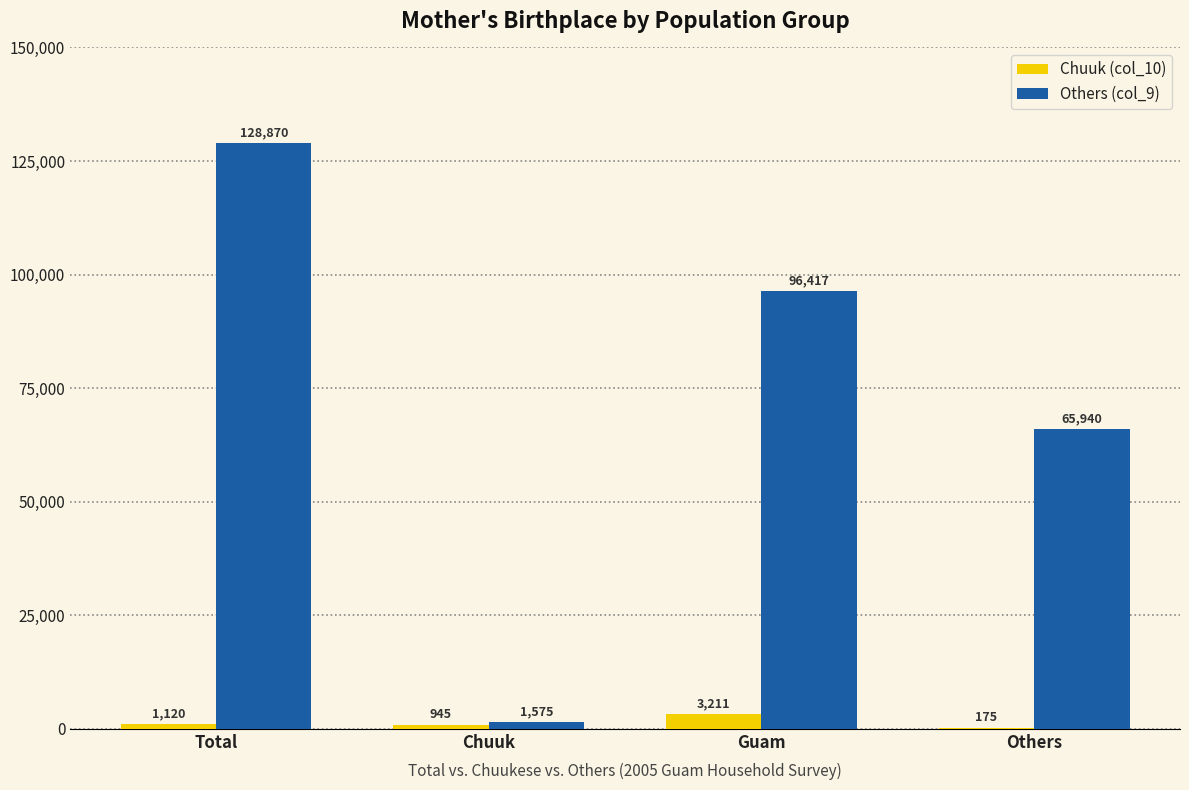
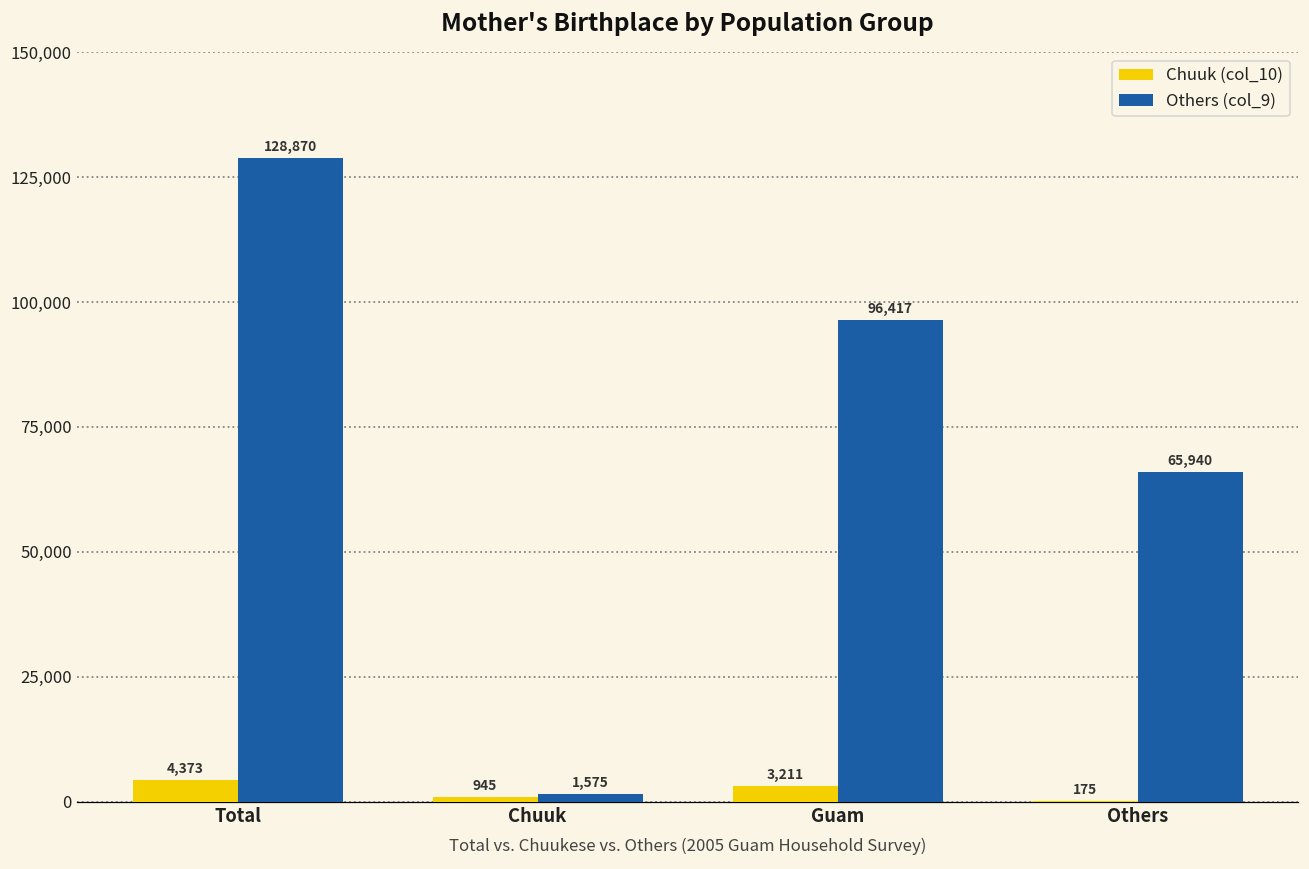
Chuuk (col_10), Total: 1,120 -> 4,373
